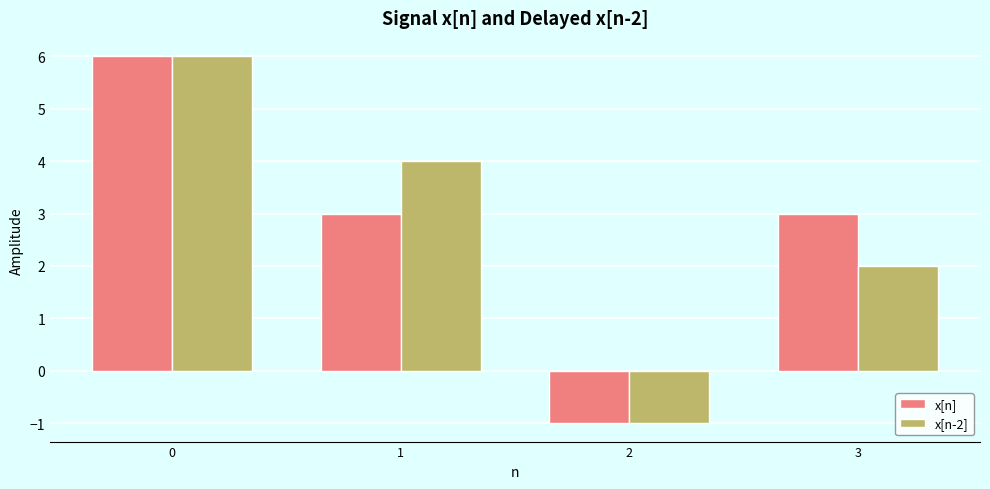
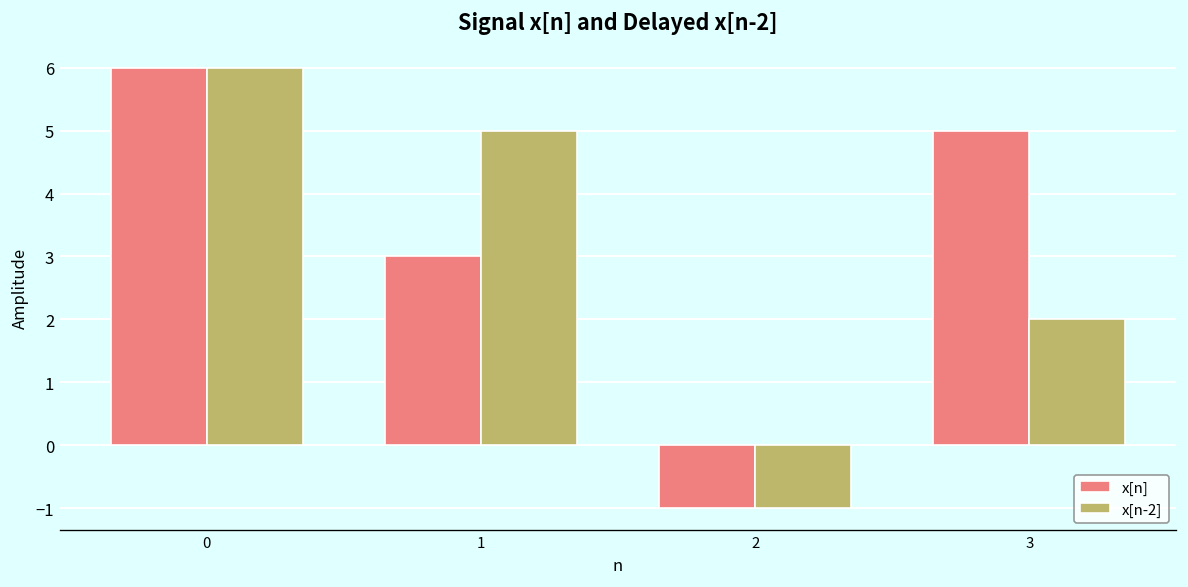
x[n-2], 1: 4 -> 5
x[n], 3: 3 -> 5
